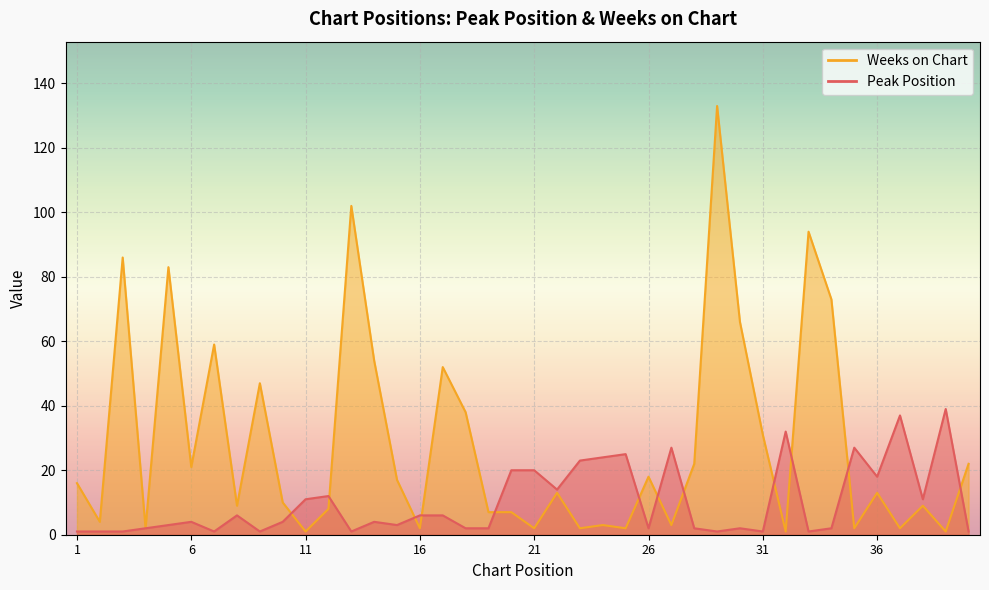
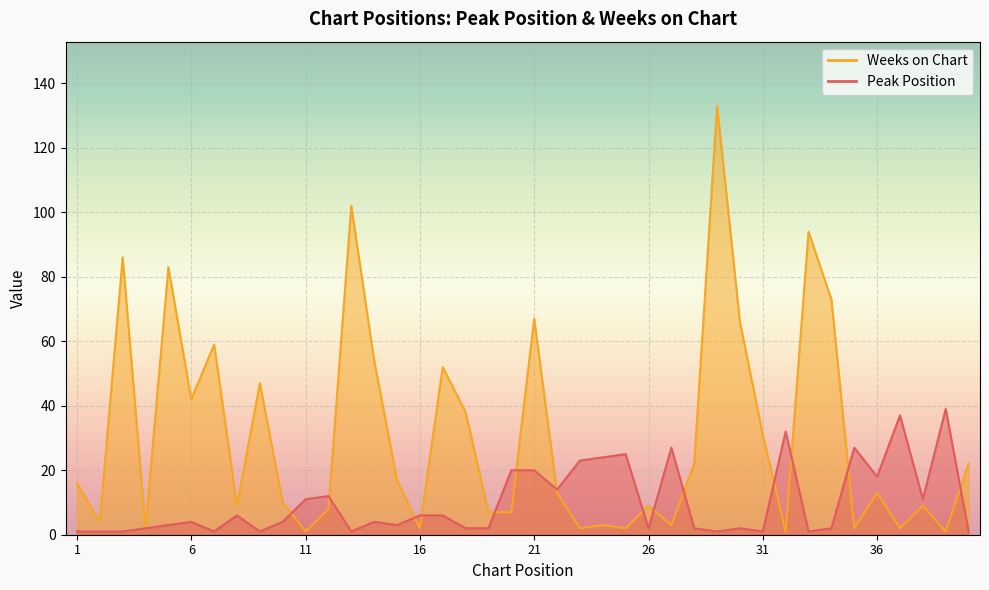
Weeks on Chart, 6: 21 -> 42
Weeks on Chart, 21: 2 -> 67
Weeks on Chart, 26: 18 -> 9
